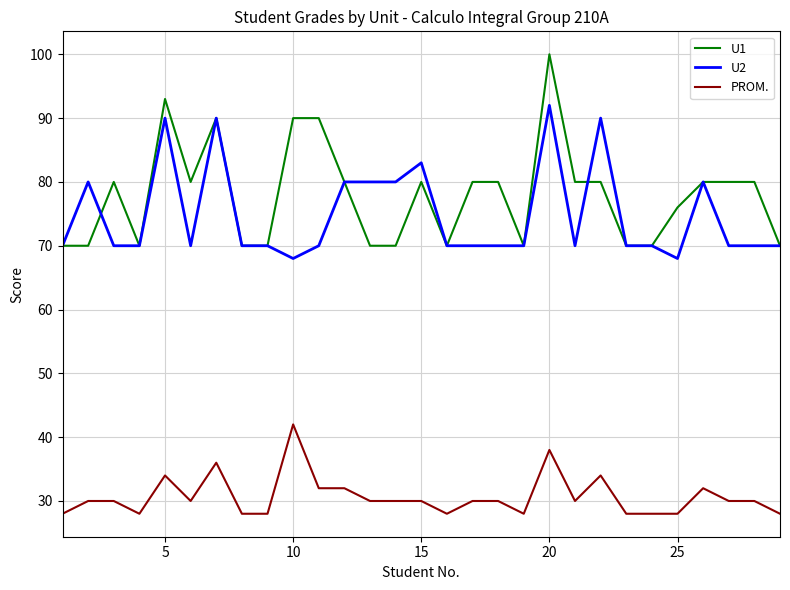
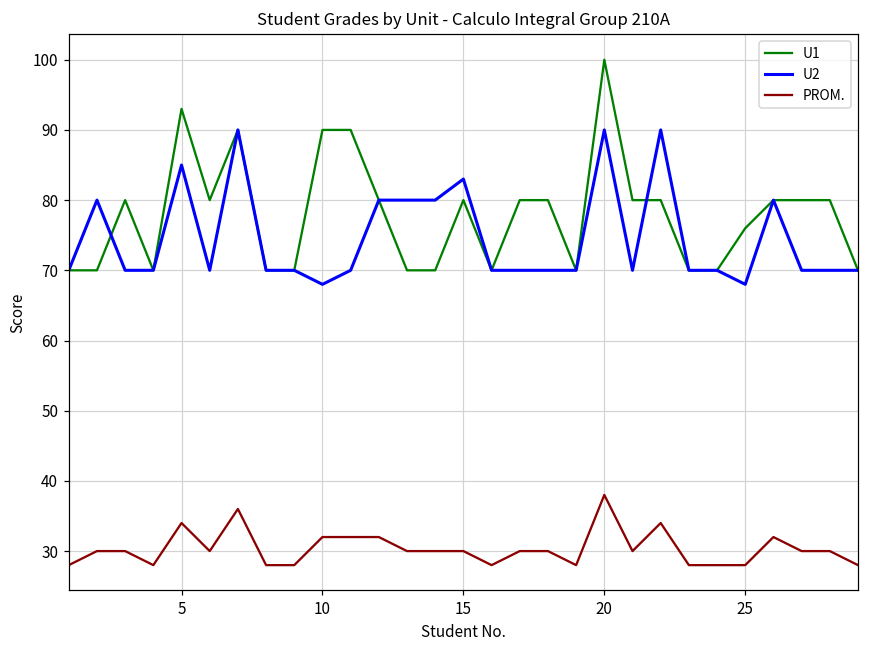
U2, 5: 90 -> 85
PROM., 10: 42 -> 32
U2, 20: 92 -> 90
